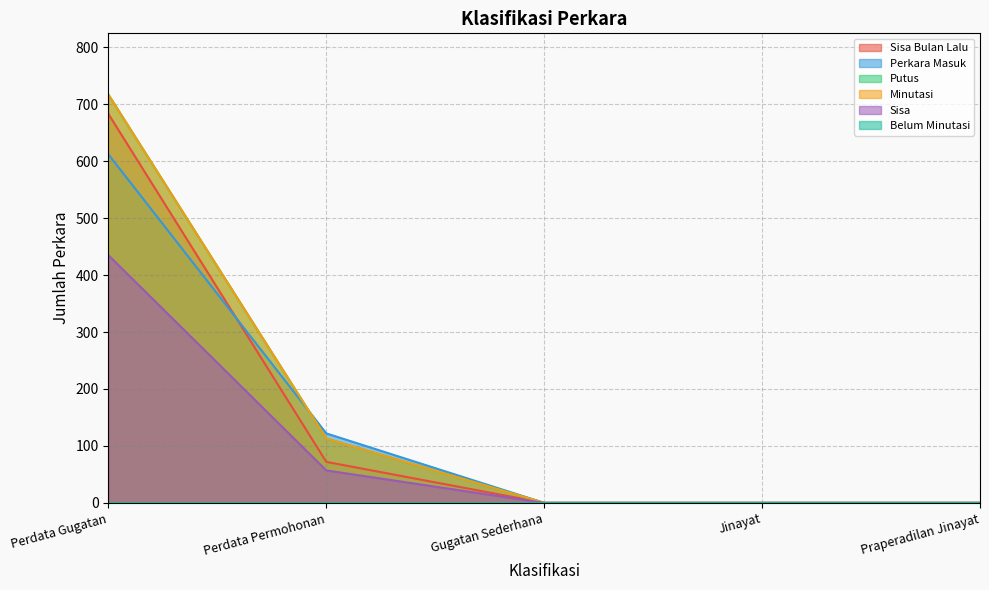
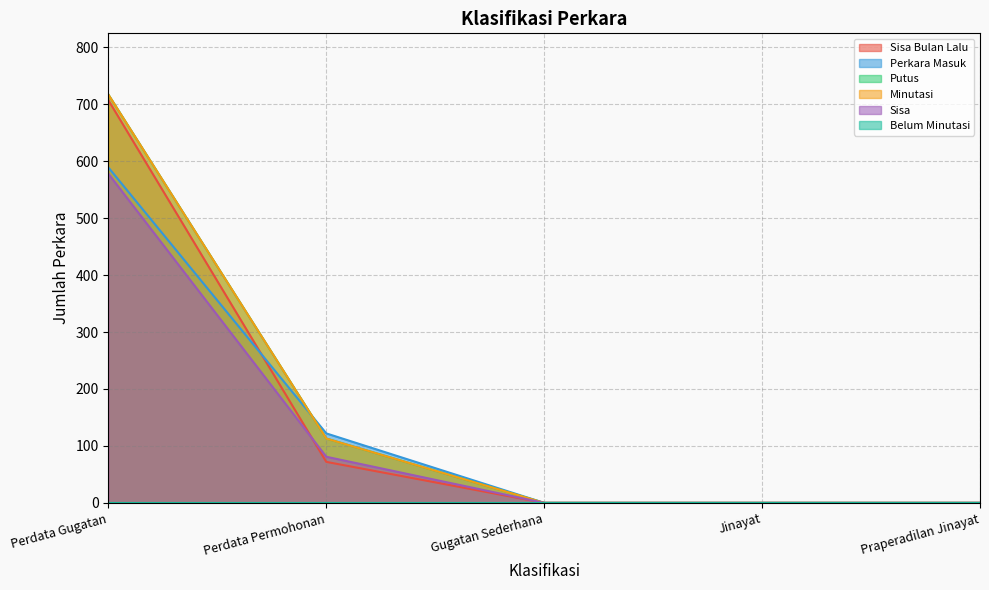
Sisa Bulan Lalu, Perdata Gugatan: 680 -> 710
Perkara Masuk, Perdata Gugatan: 610 -> 590
Sisa, Perdata Gugatan: 440 -> 580
Sisa, Perdata Permohonan: 60 -> 80
